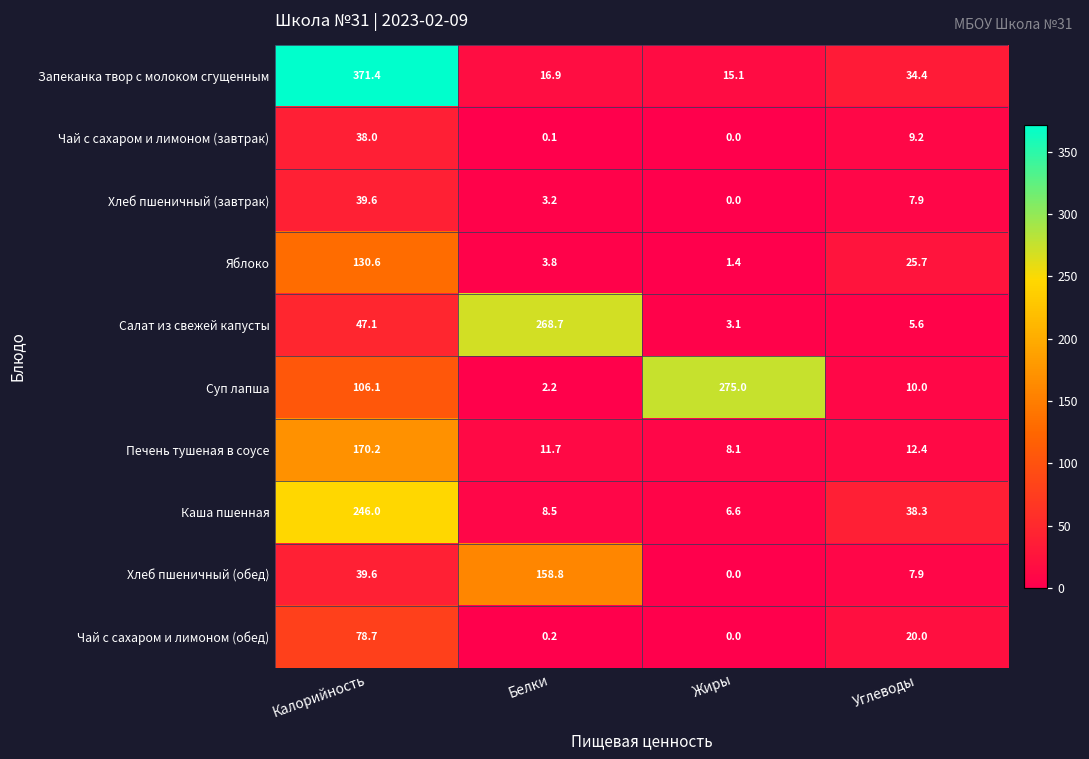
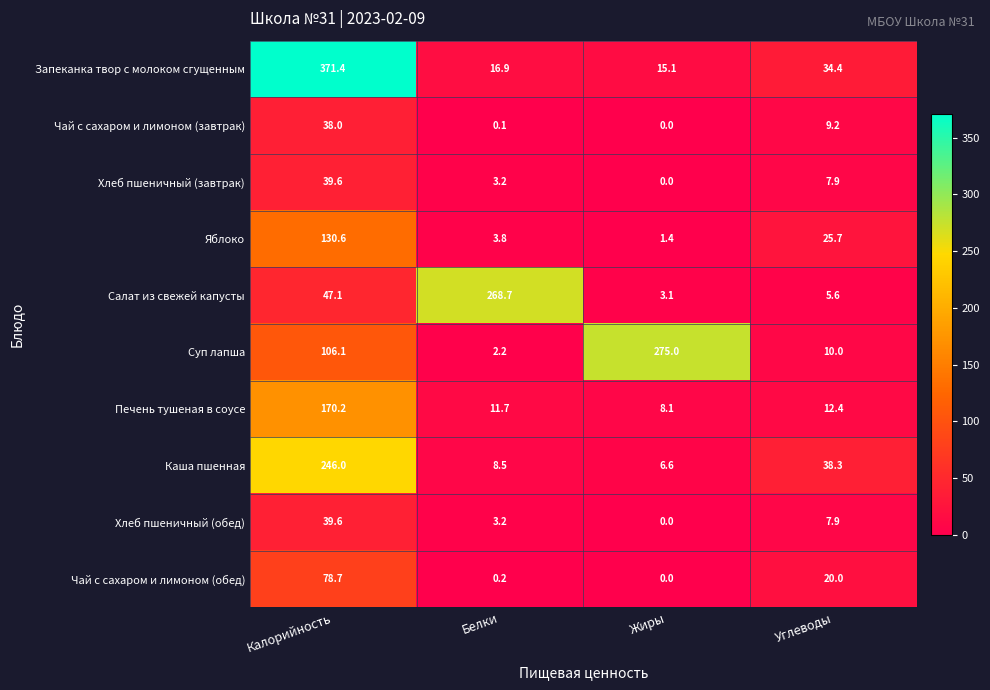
Хлеб пшеничный (обед), Белки: 158.8 -> 3.2
